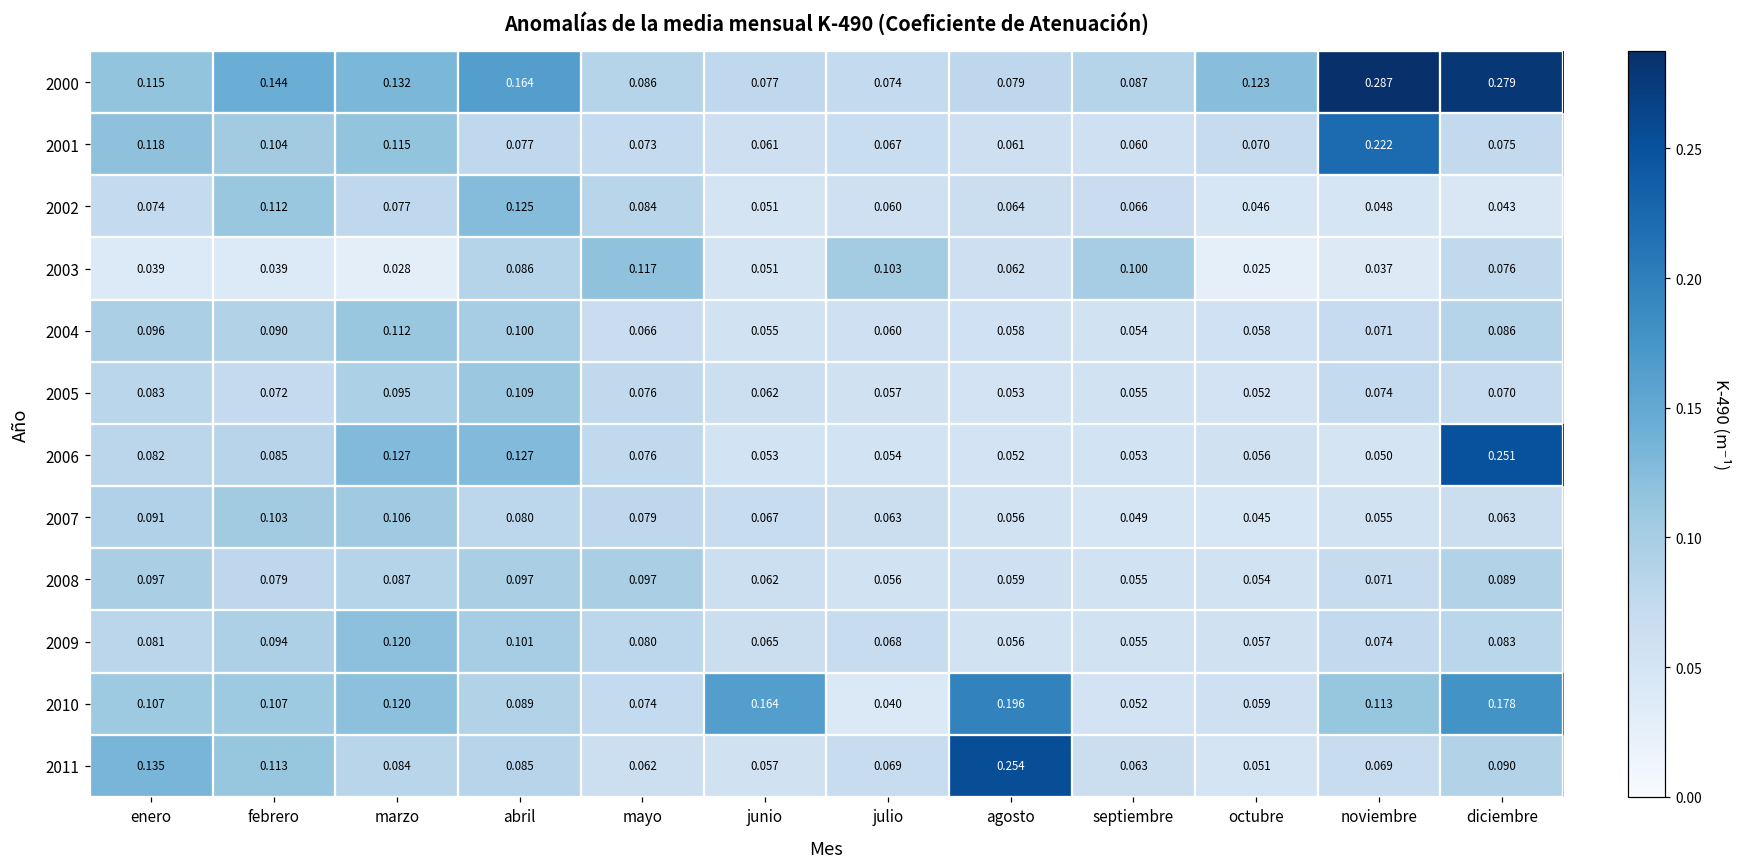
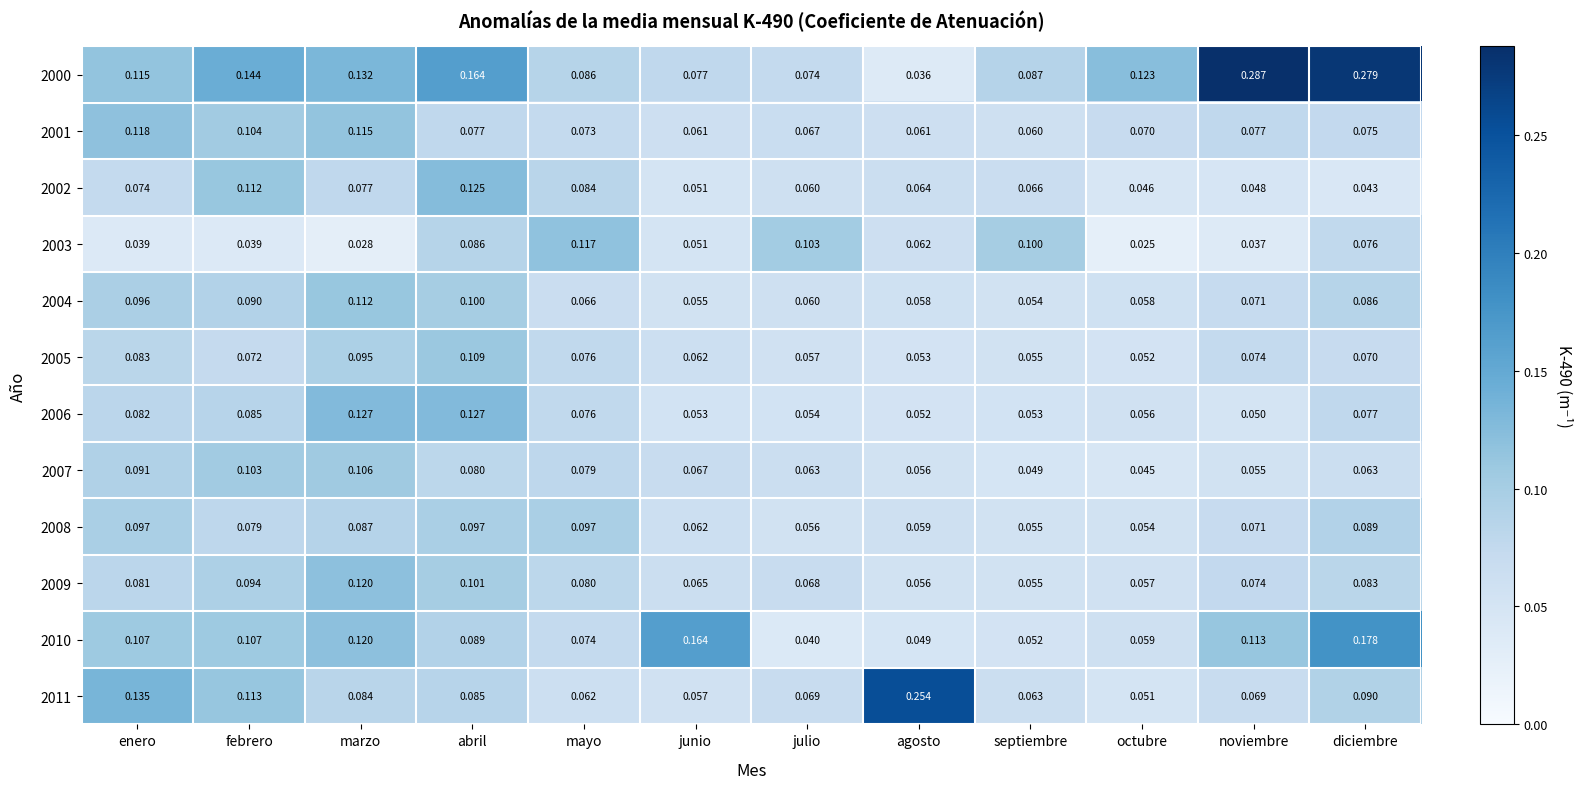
2000, agosto: 0.079 -> 0.036
2001, noviembre: 0.222 -> 0.077
2006, diciembre: 0.251 -> 0.077
2010, agosto: 0.196 -> 0.049
